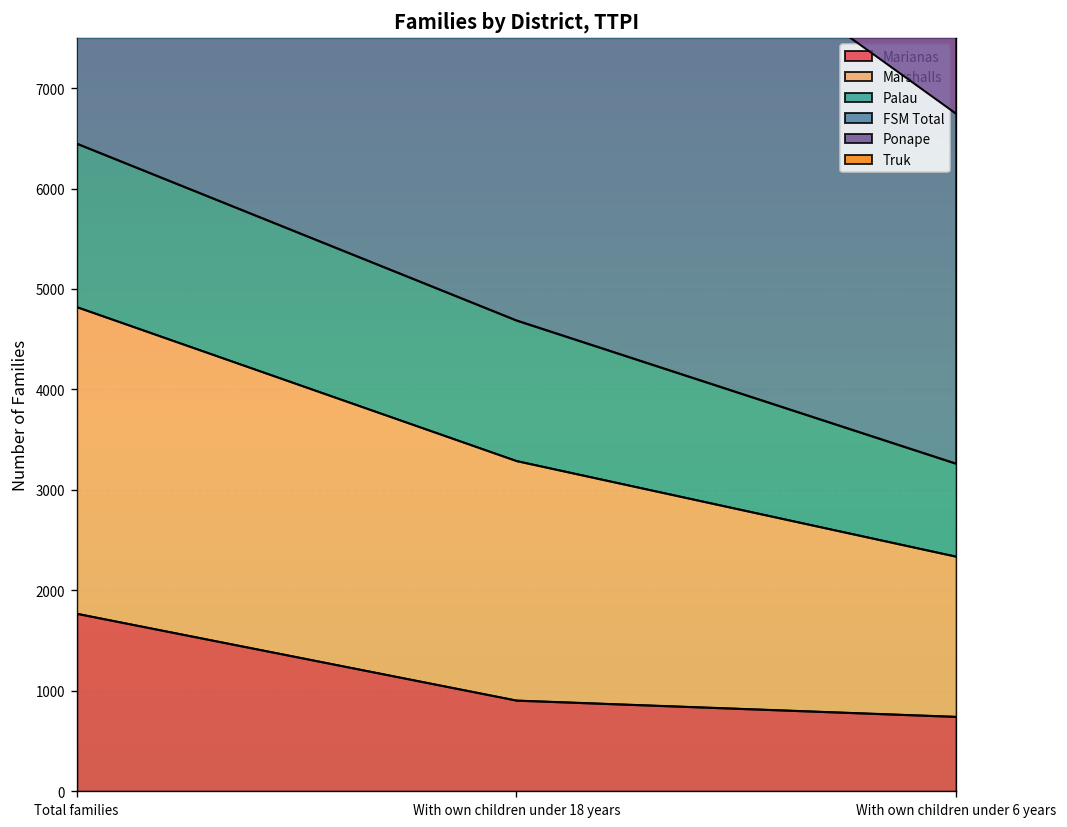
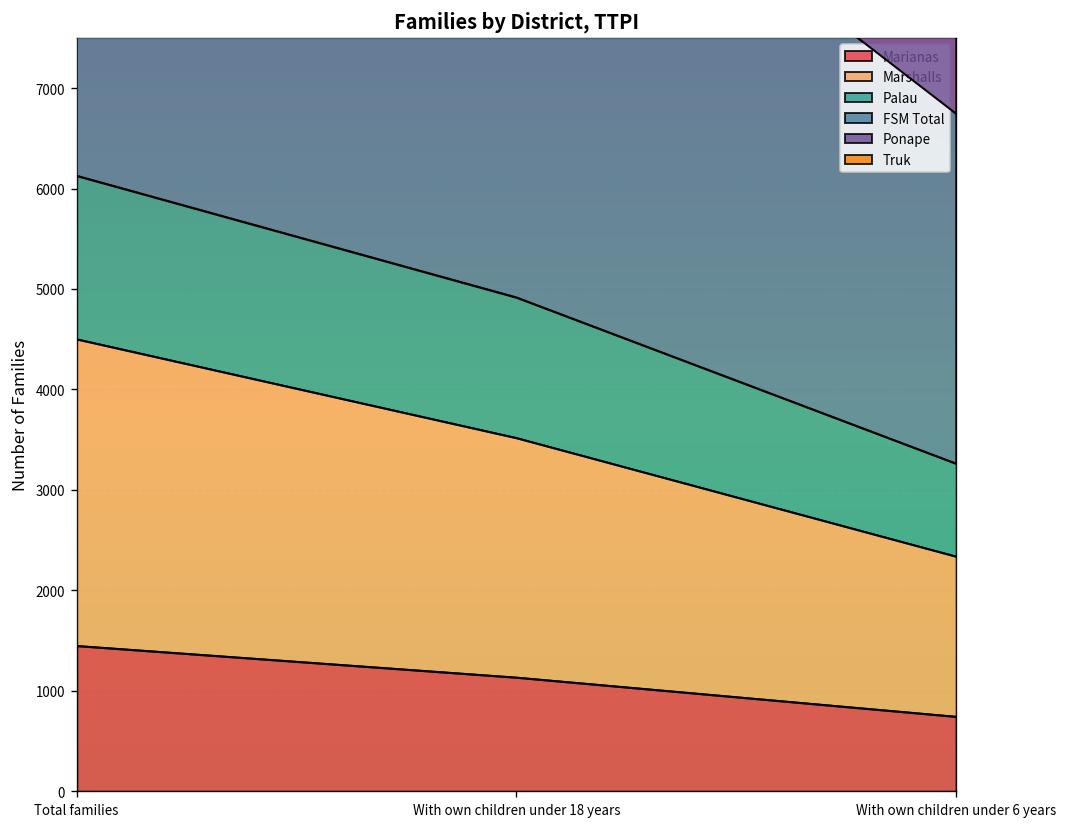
Marianas, Total families: 1800 -> 1500
Marianas, With own children under 18 years: 900 -> 1100
